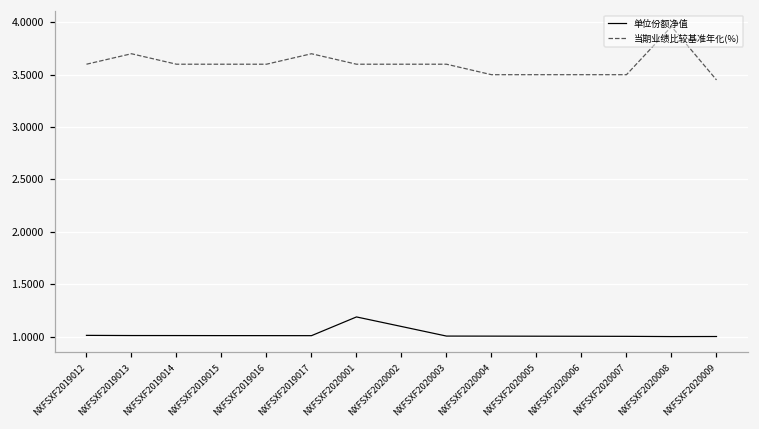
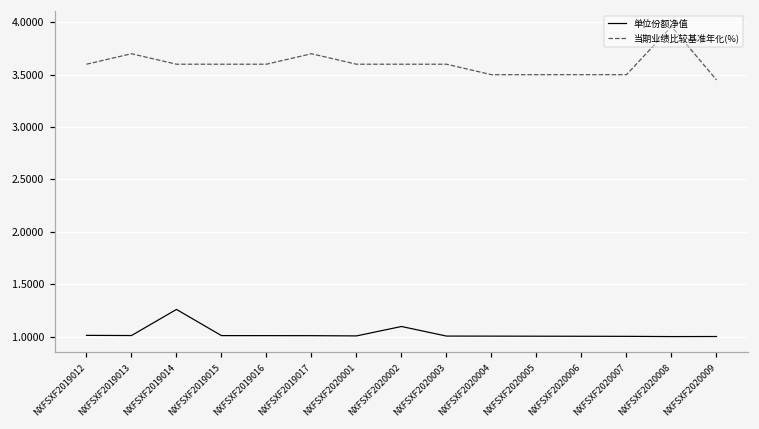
单位份额净值, NXFSXF2019014: 1.0 -> 1.3
单位份额净值, NXFSXF2020001: 1.2 -> 1.0
